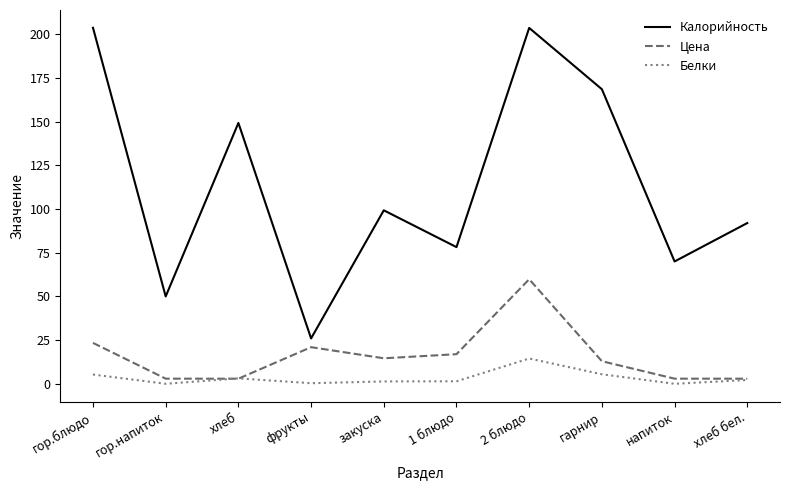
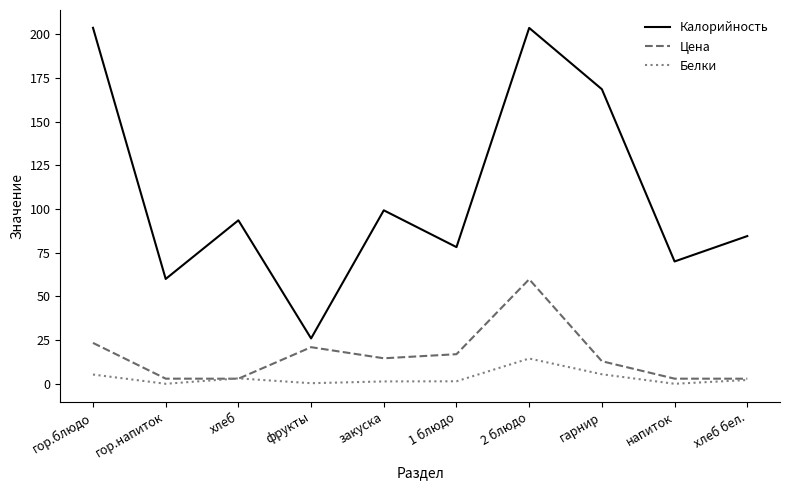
Калорийность, гор.напиток: 50 -> 60
Калорийность, хлеб: 149 -> 94
Калорийность, хлеб бел.: 92 -> 85
